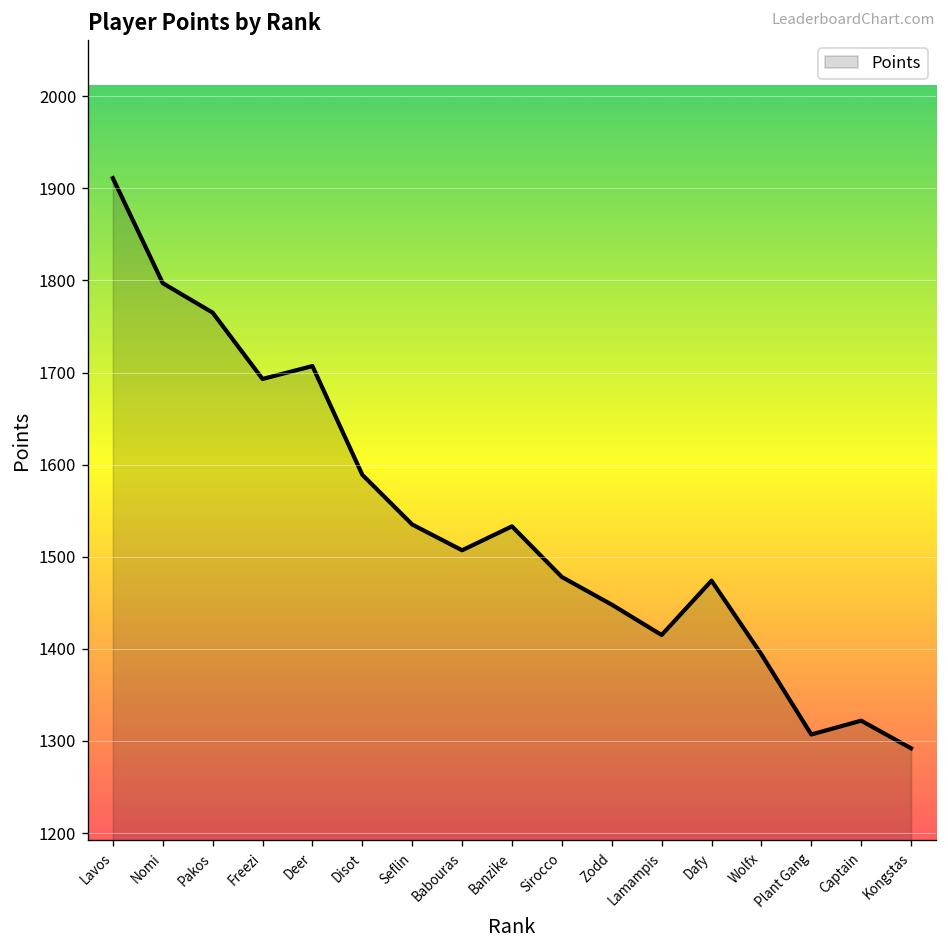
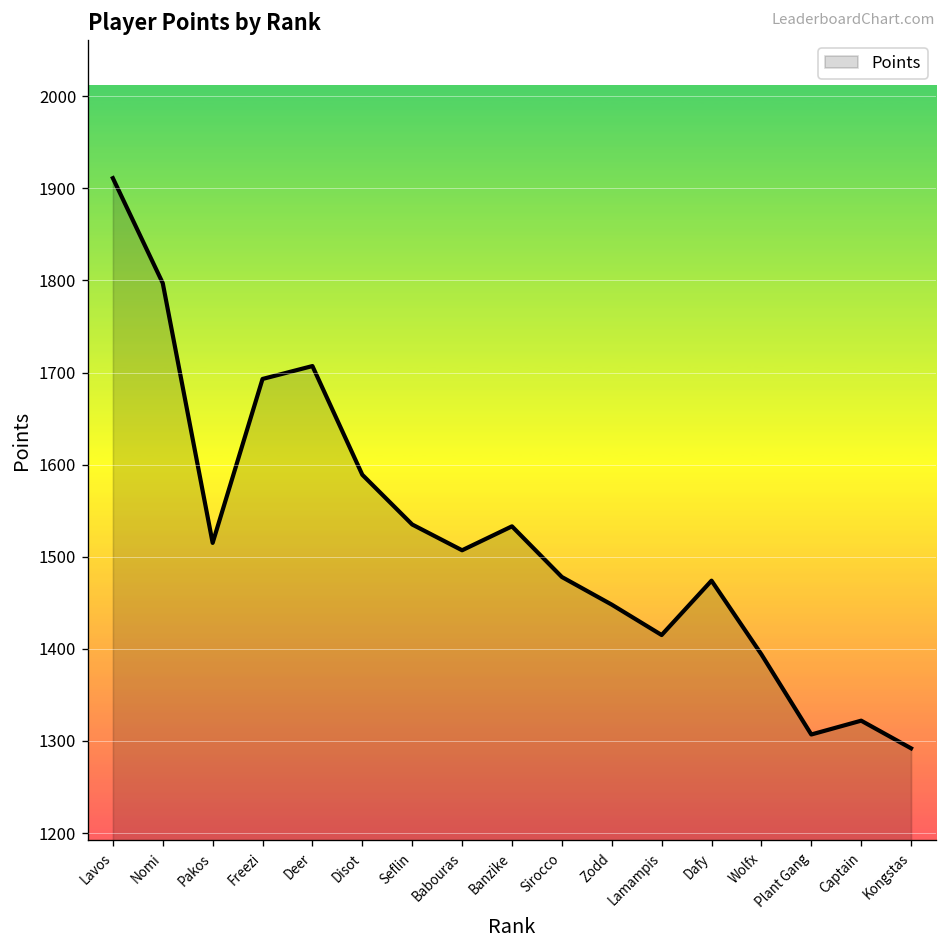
Pakos: 1770 -> 1520
